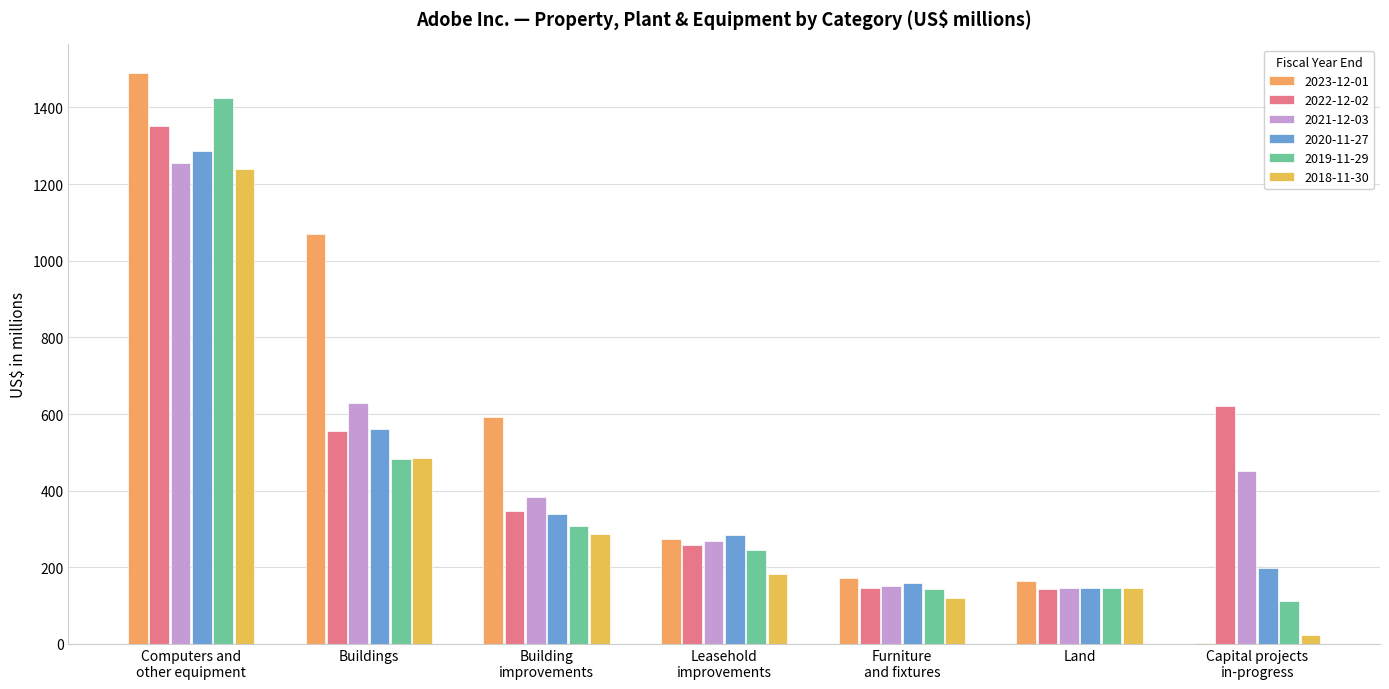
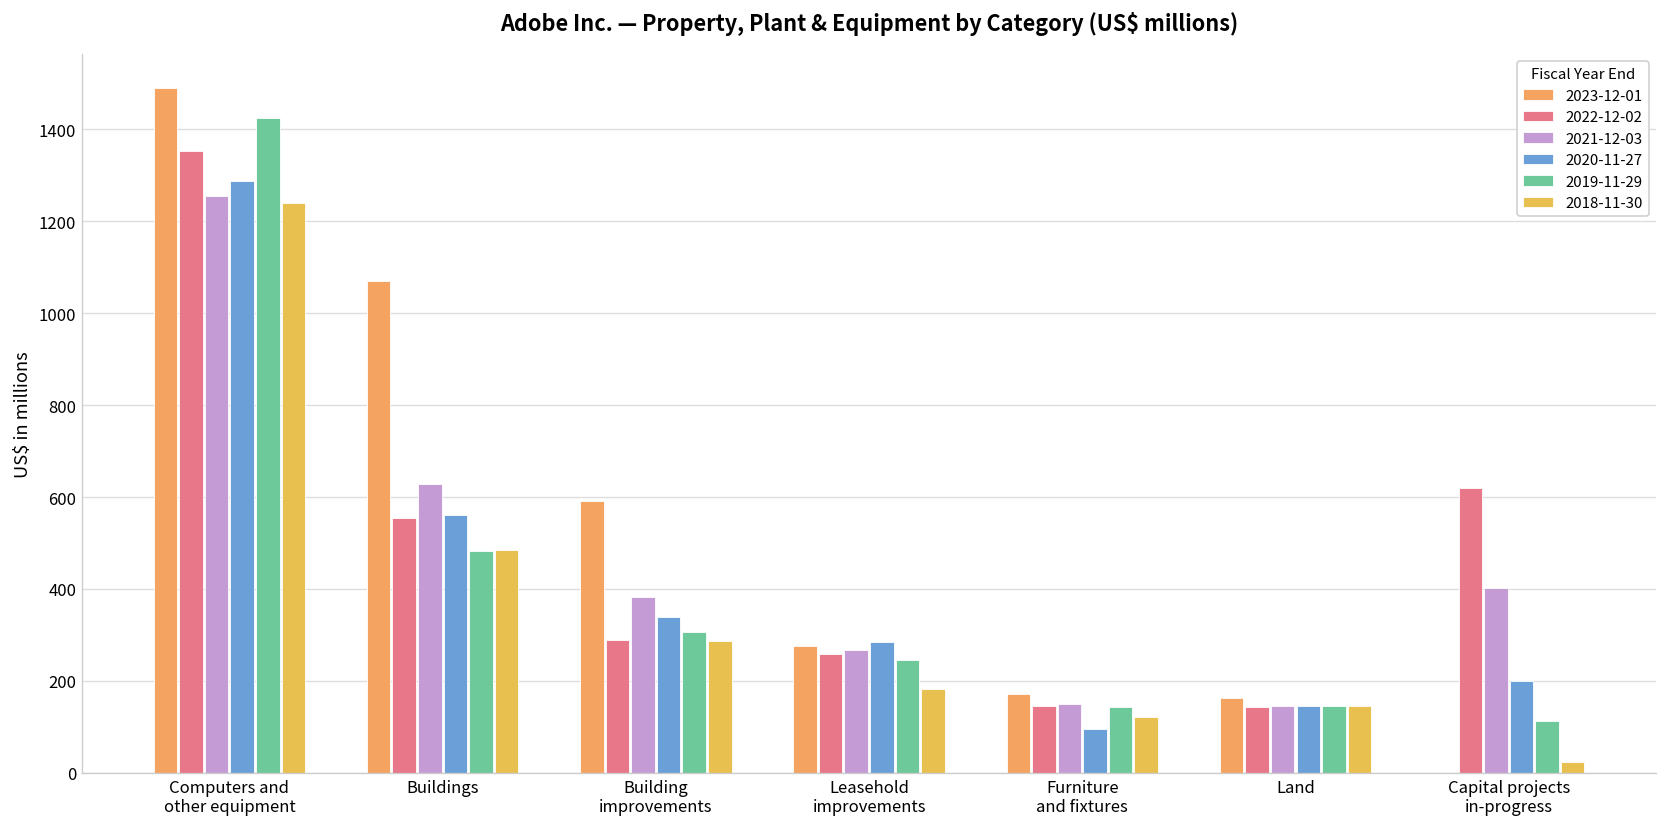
2022-12-02, Building improvements: 350 -> 290
2020-11-27, Furniture and fixtures: 160 -> 100
2021-12-03, Capital projects in-progress: 450 -> 400
